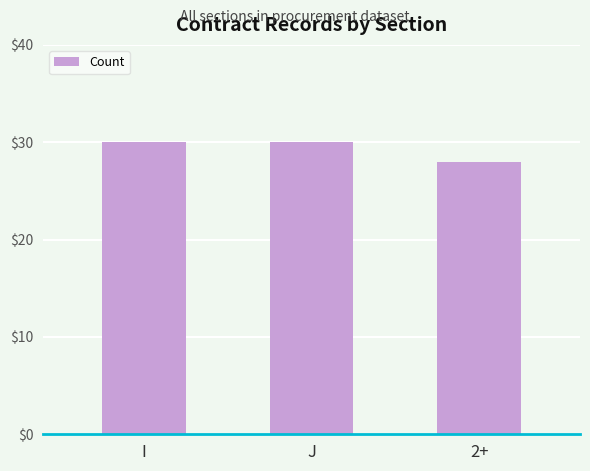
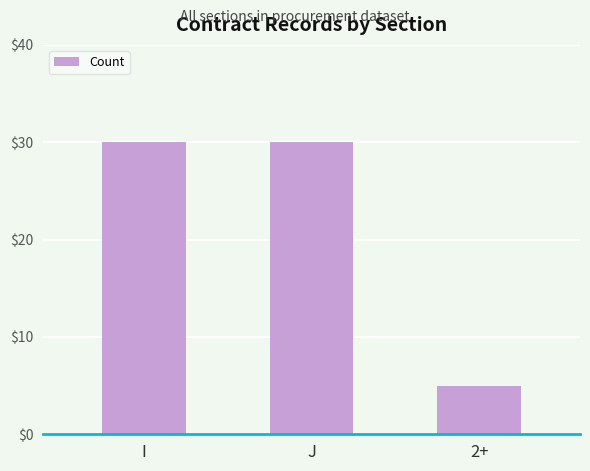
2+: $28 -> $5
